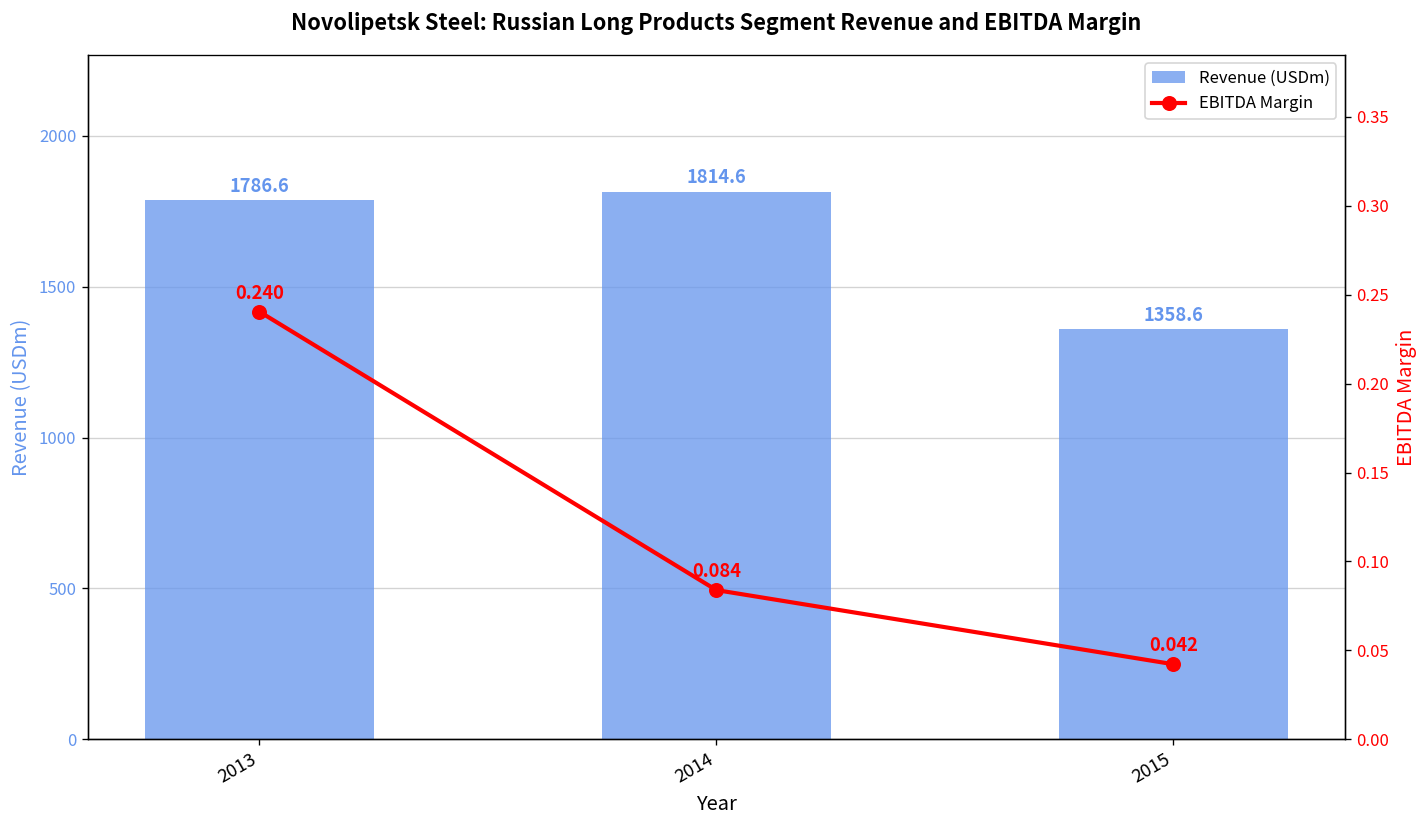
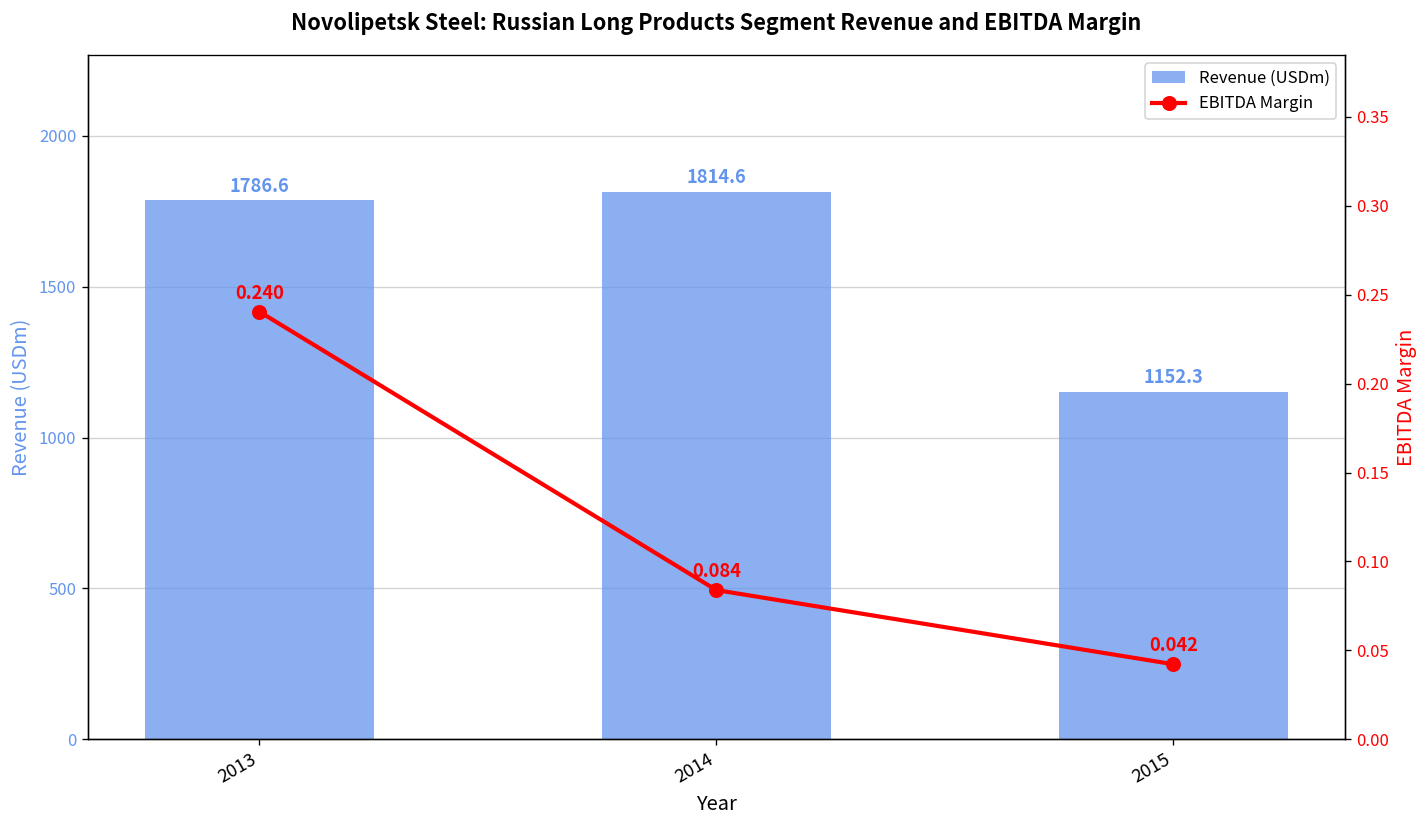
Revenue (USDm), 2015: 1358.6 -> 1152.3
